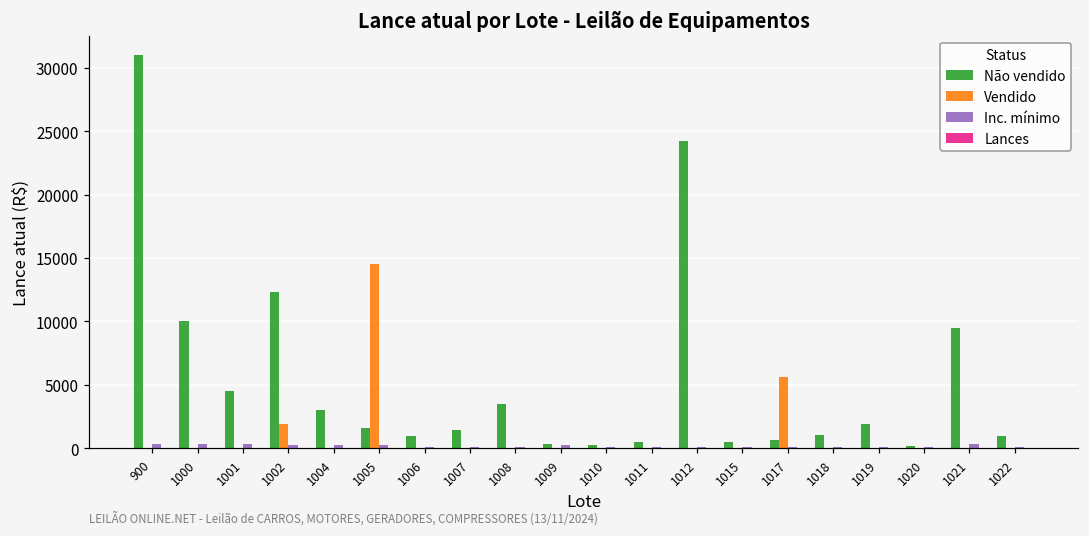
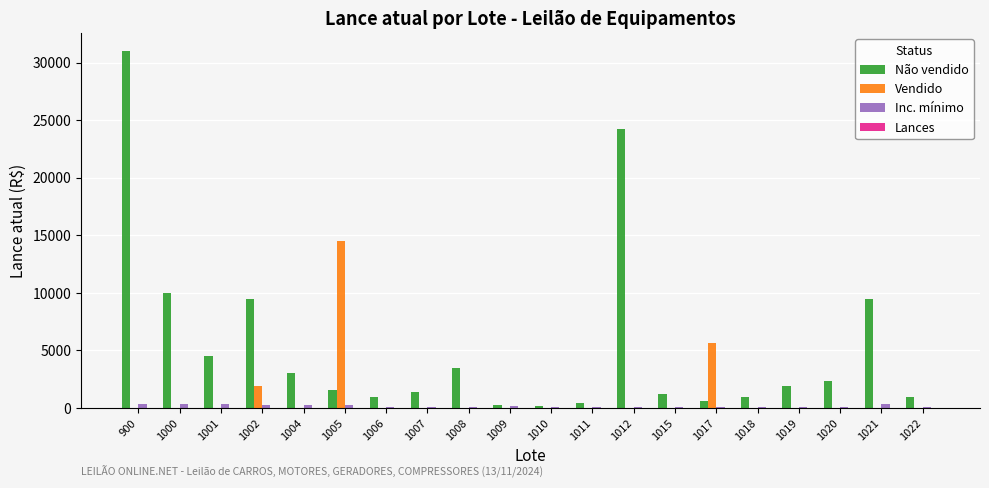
Não vendido, 1002: 12300 -> 9500
Não vendido, 1015: 400 -> 1200
Não vendido, 1020: 200 -> 2400
